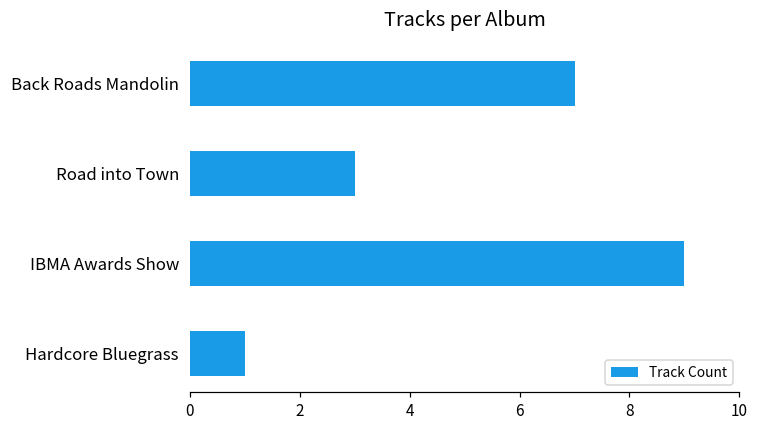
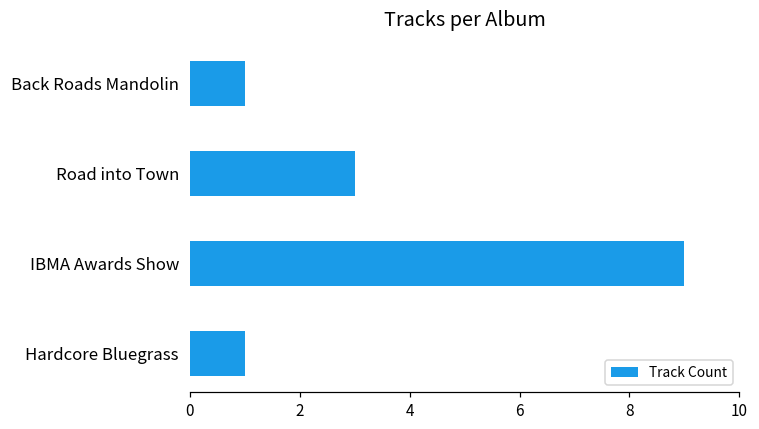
Back Roads Mandolin: 7 -> 1
